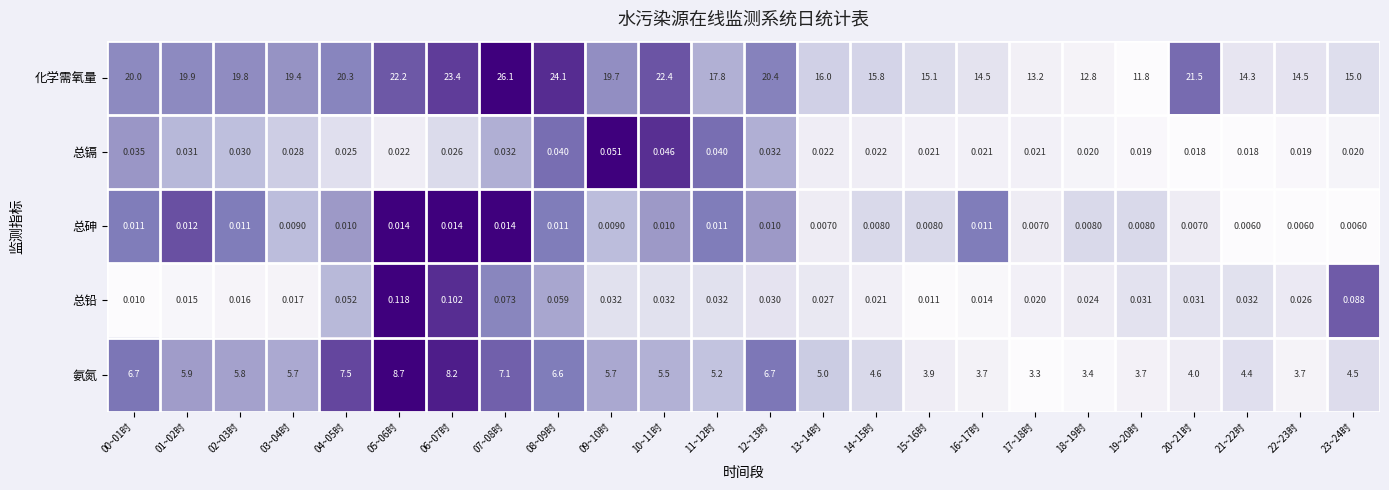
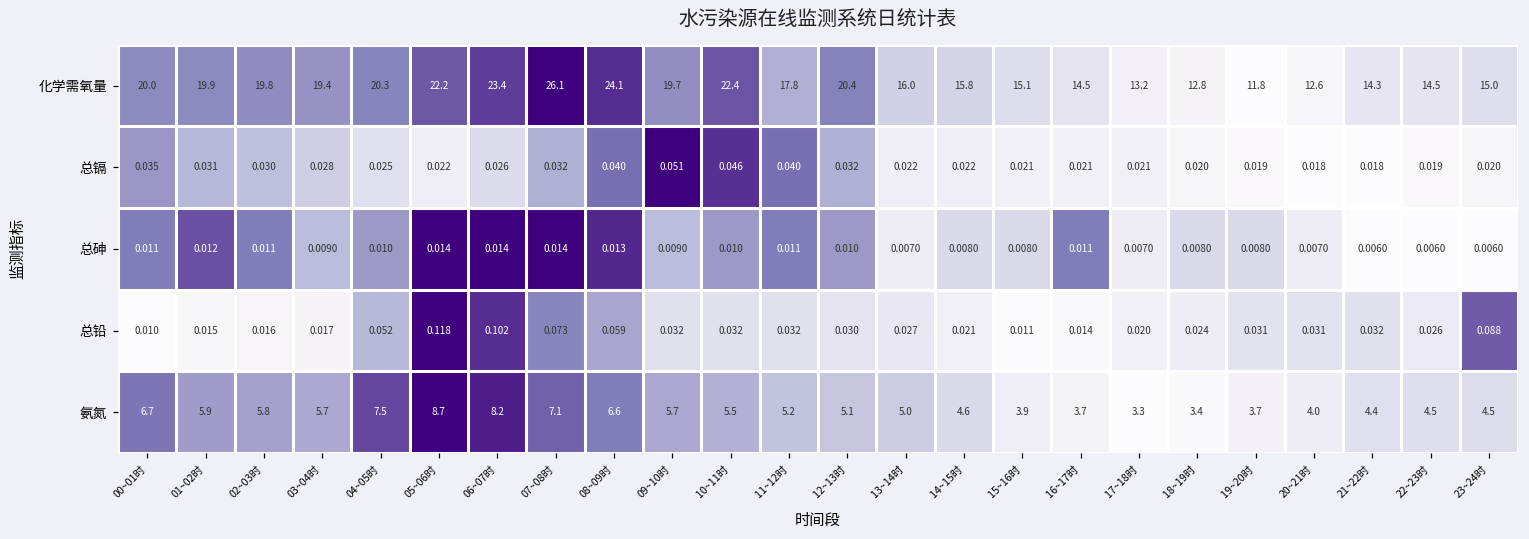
化学需氧量, 20~21时: 21.5 -> 12.6
总砷, 08~09时: 0.011 -> 0.013
氨氮, 12~13时: 6.7 -> 5.1
氨氮, 22~23时: 3.7 -> 4.5
